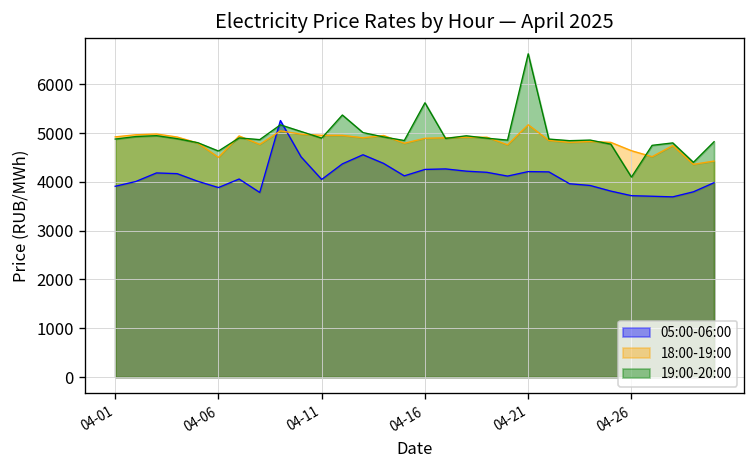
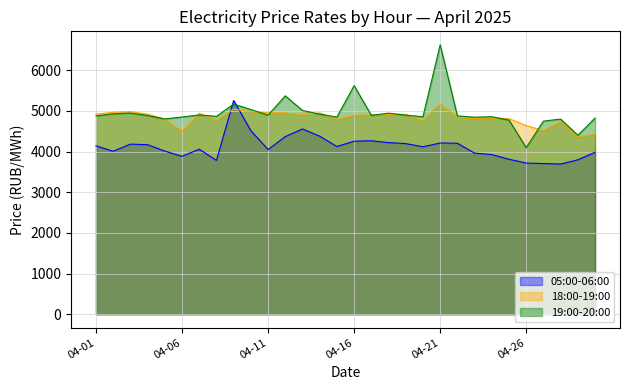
05:00-06:00, 04-01: 3900 -> 4100
19:00-20:00, 04-06: 4600 -> 4900
